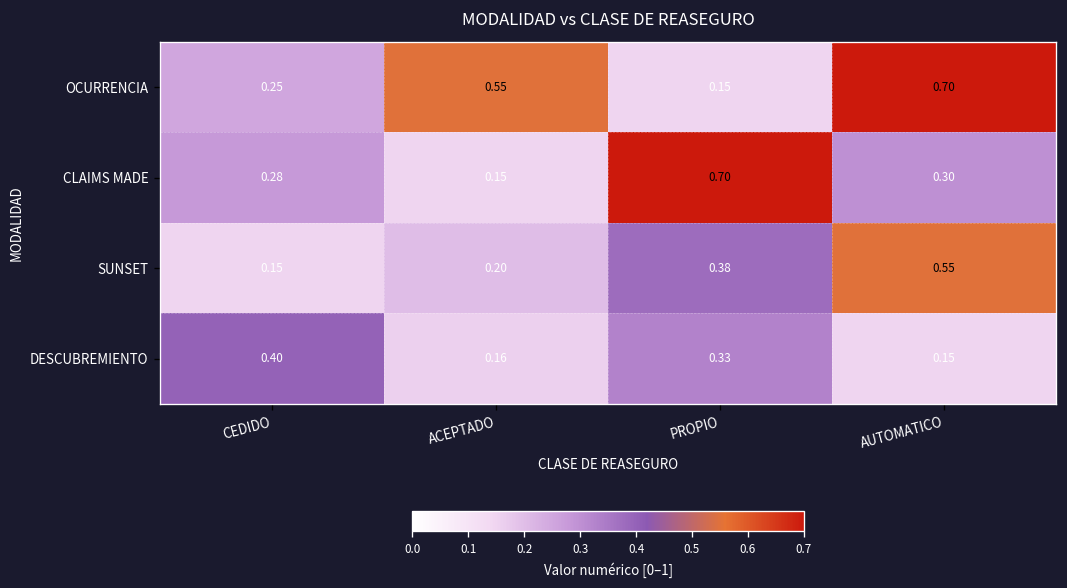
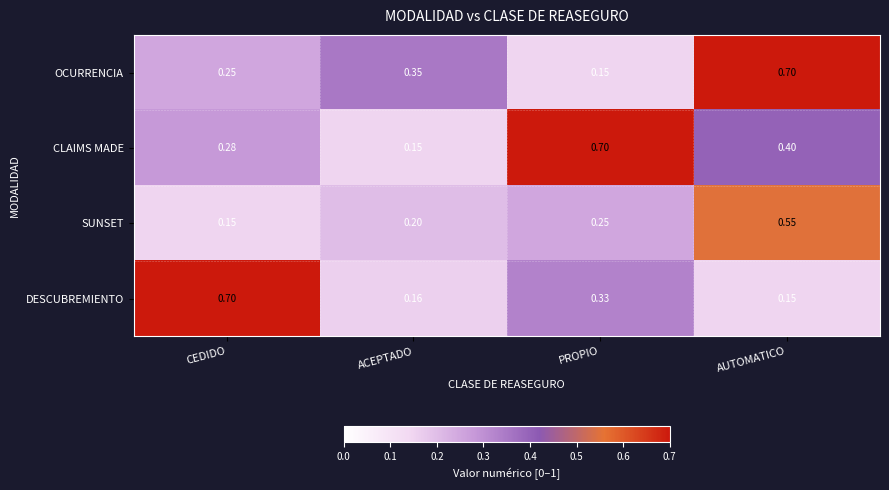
OCURRENCIA, ACEPTADO: 0.55 -> 0.35
CLAIMS MADE, AUTOMATICO: 0.30 -> 0.40
SUNSET, PROPIO: 0.38 -> 0.25
DESCUBREMIENTO, CEDIDO: 0.40 -> 0.70
